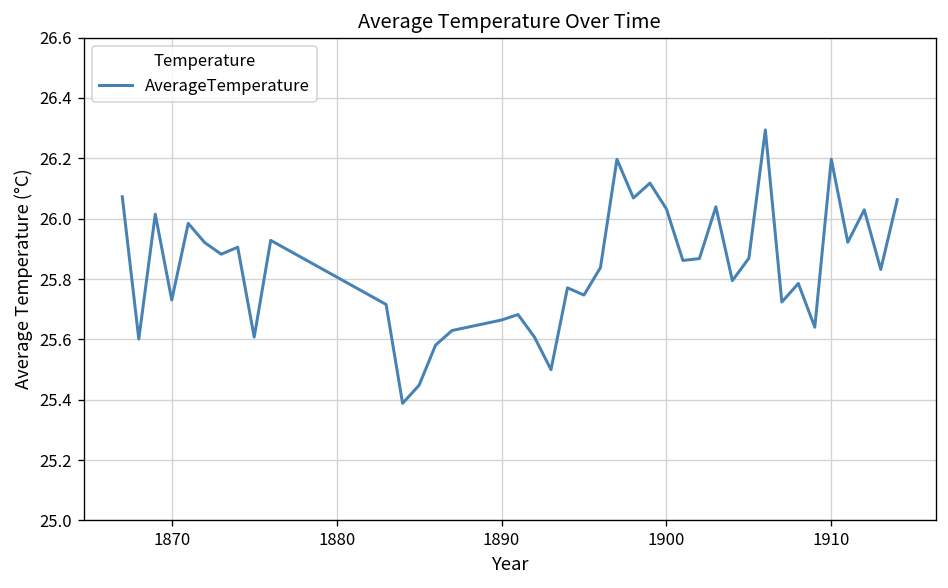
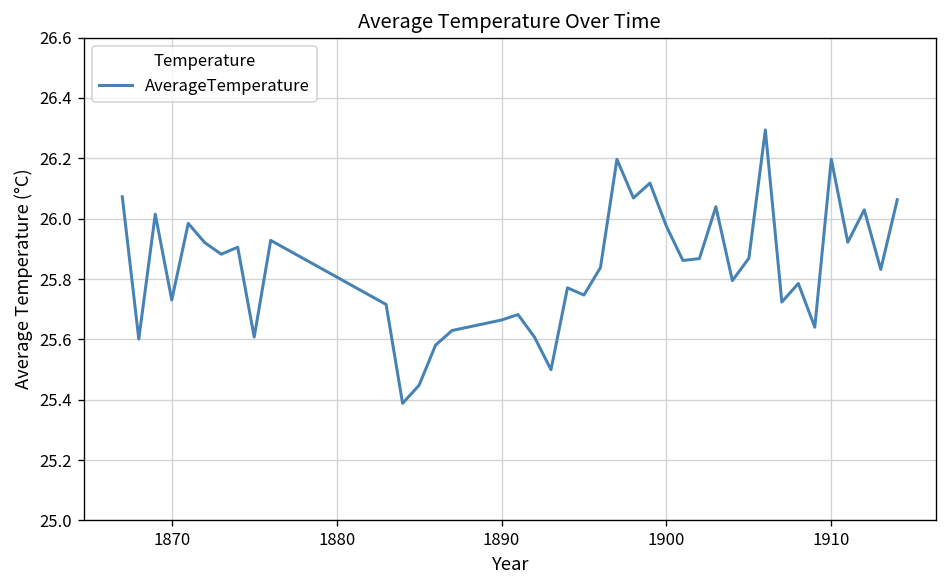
1900: 26.03 -> 25.97
